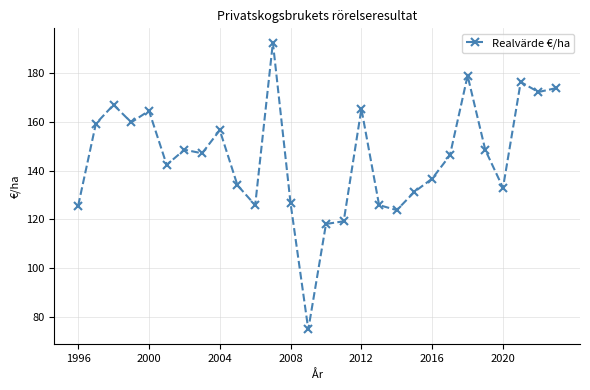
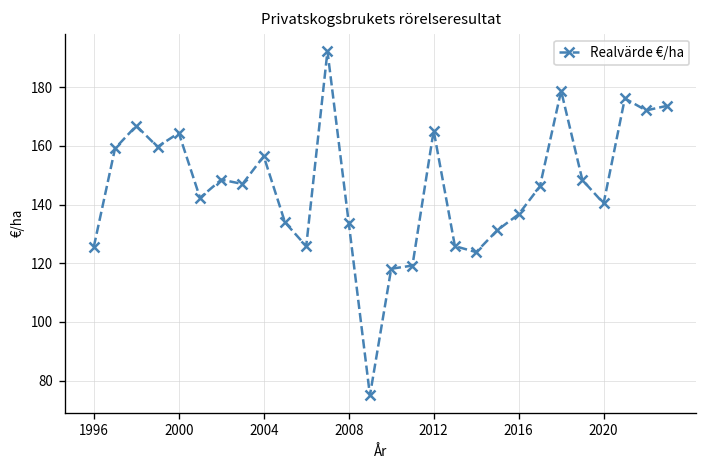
2008: 127 -> 134
2020: 133 -> 140
